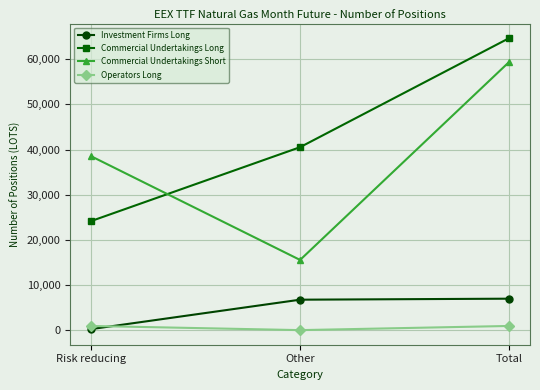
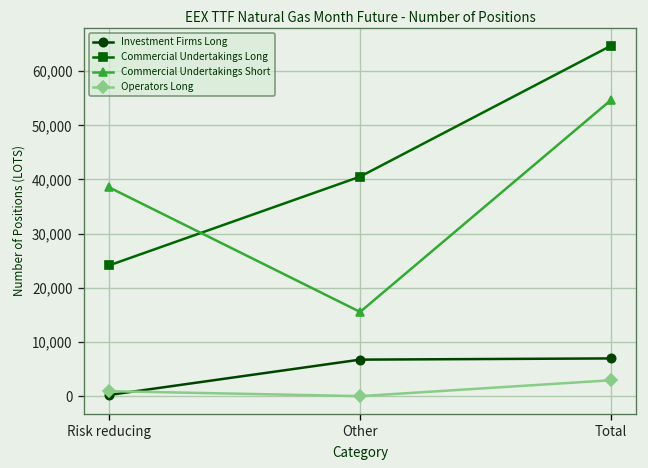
Commercial Undertakings Short, Total: 59,000 -> 55,000
Operators Long, Total: 1,000 -> 3,000
